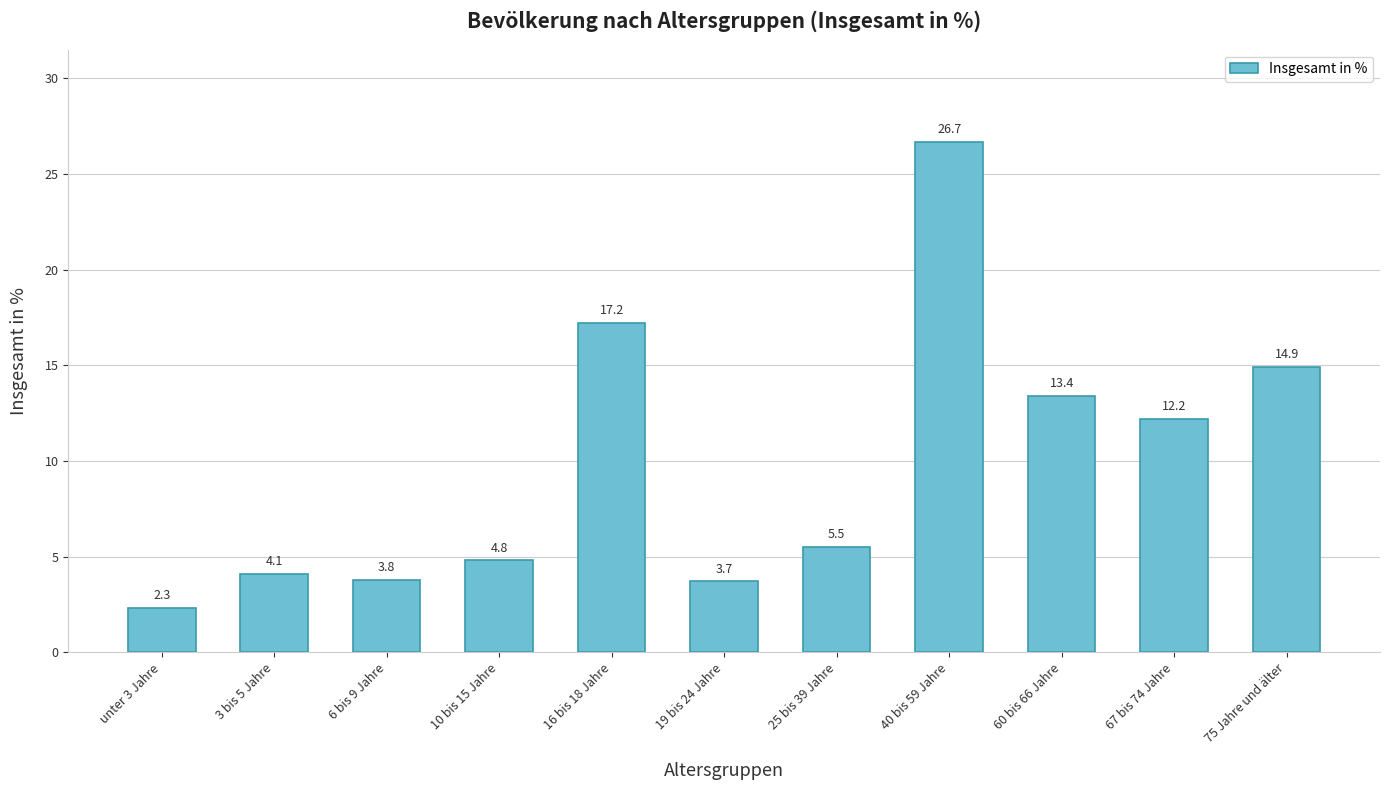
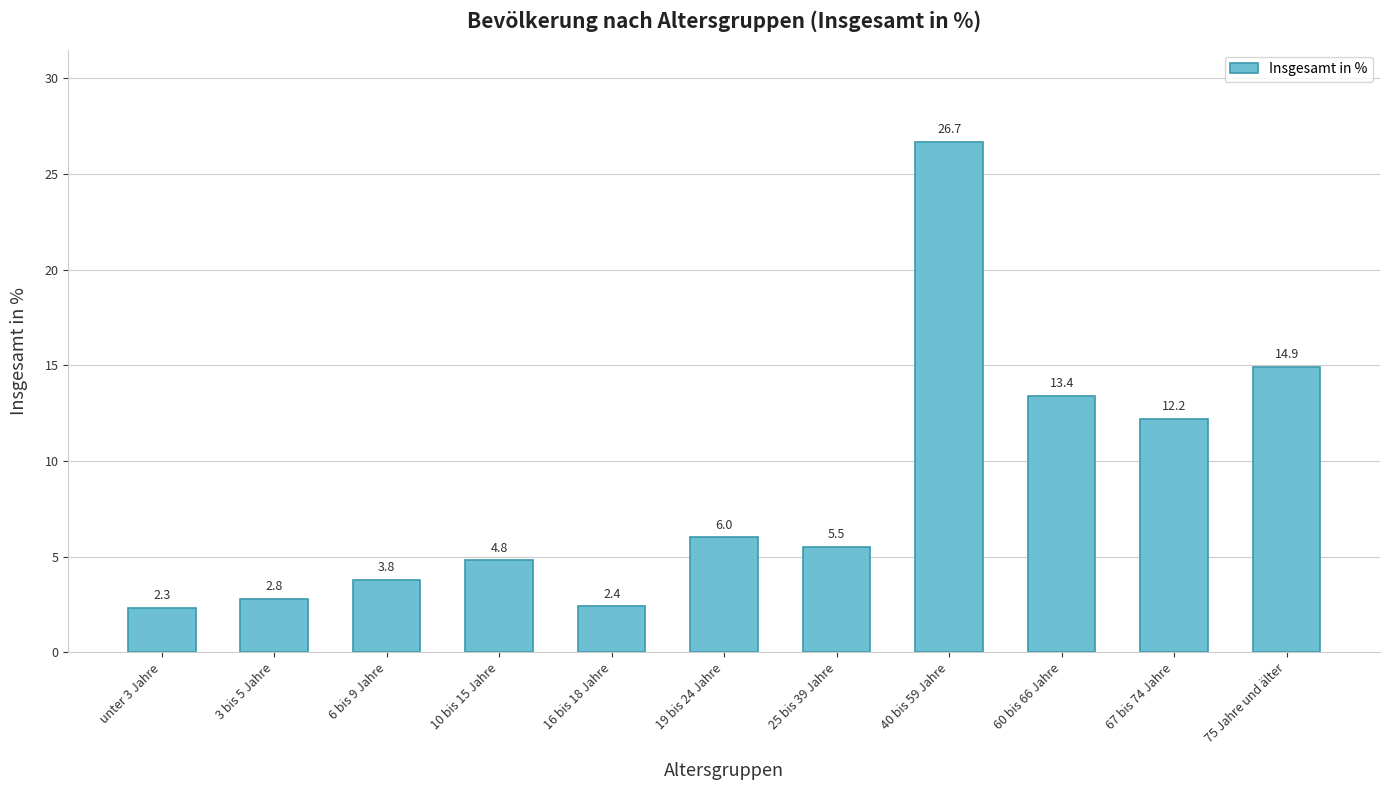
3 bis 5 Jahre: 4.1 -> 2.8
16 bis 18 Jahre: 17.2 -> 2.4
19 bis 24 Jahre: 3.7 -> 6.0
